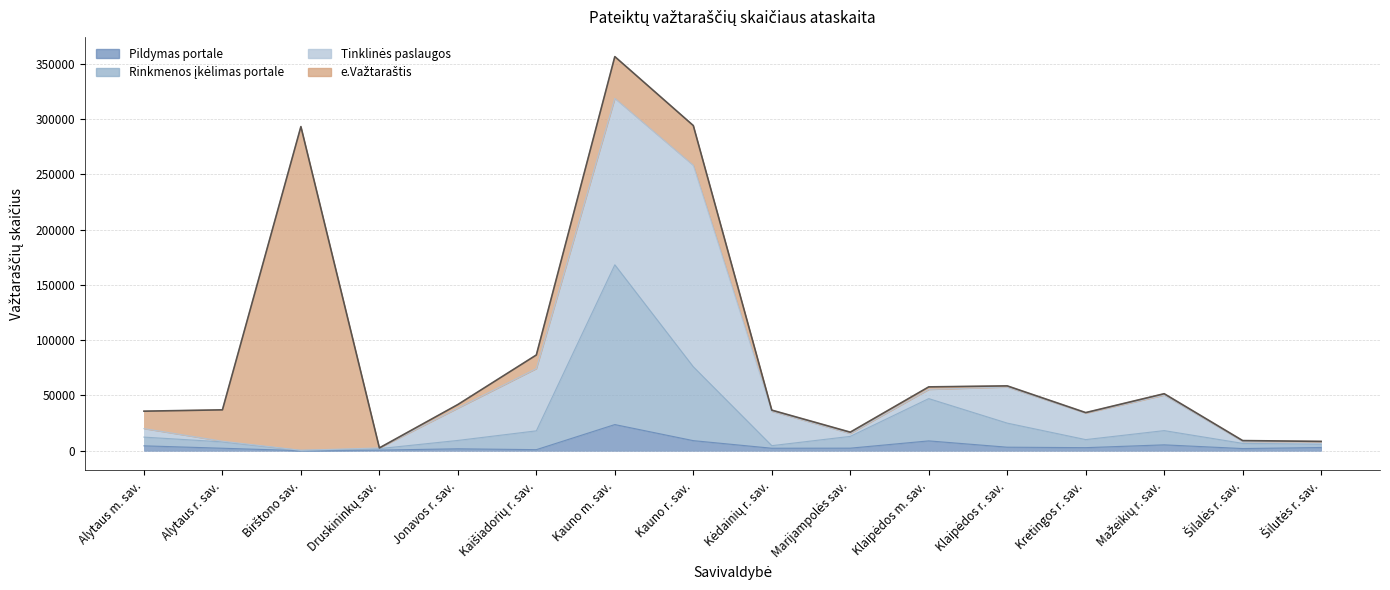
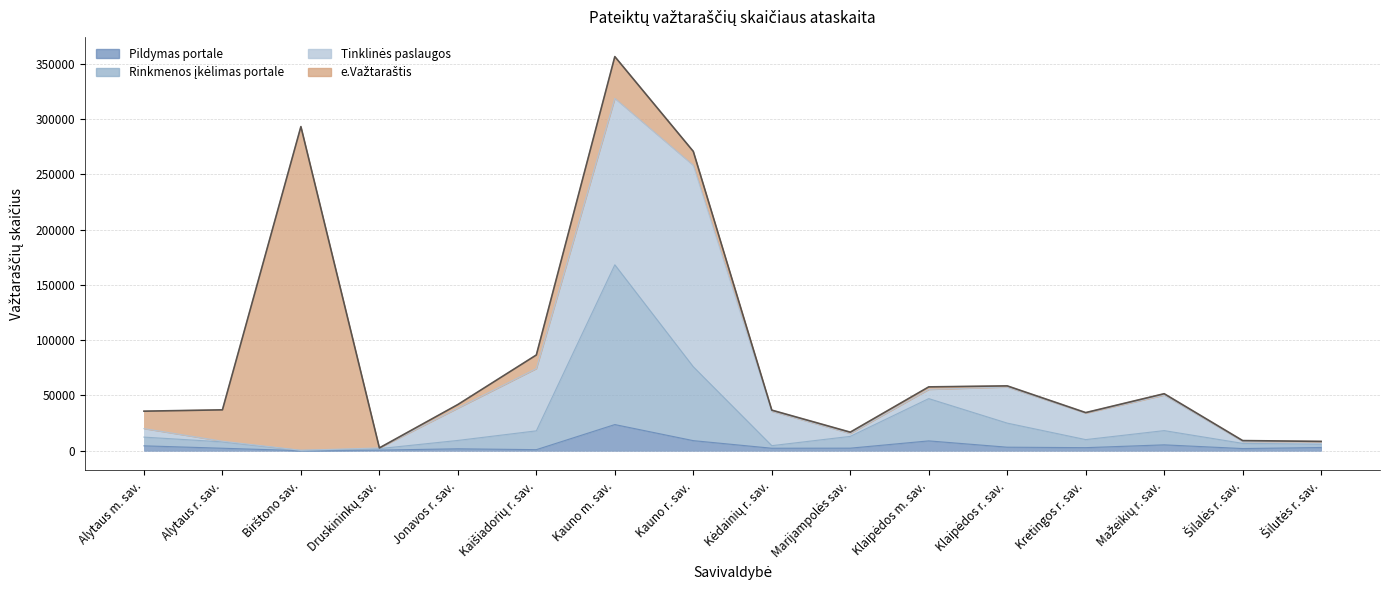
e.Važtaraštis, Kauno r. sav.: 36000 -> 13000
